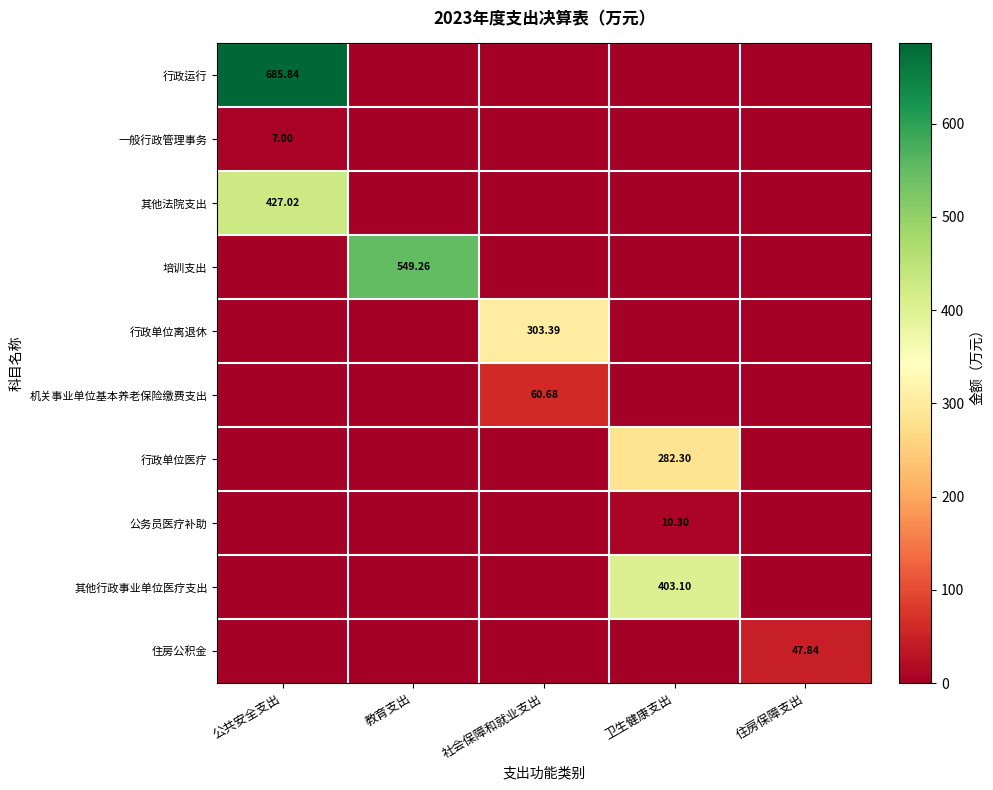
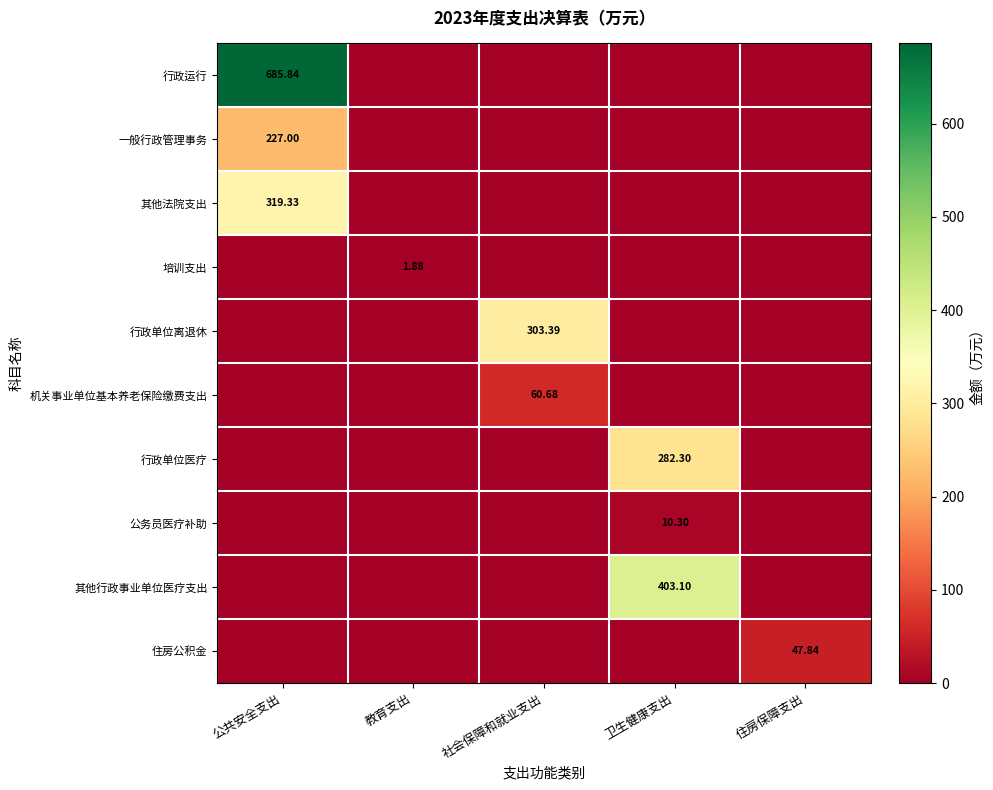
一般行政管理事务, 公共安全支出: 7.00 -> 227.00
其他法院支出, 公共安全支出: 427.02 -> 319.33
培训支出, 教育支出: 549.26 -> 1.88
